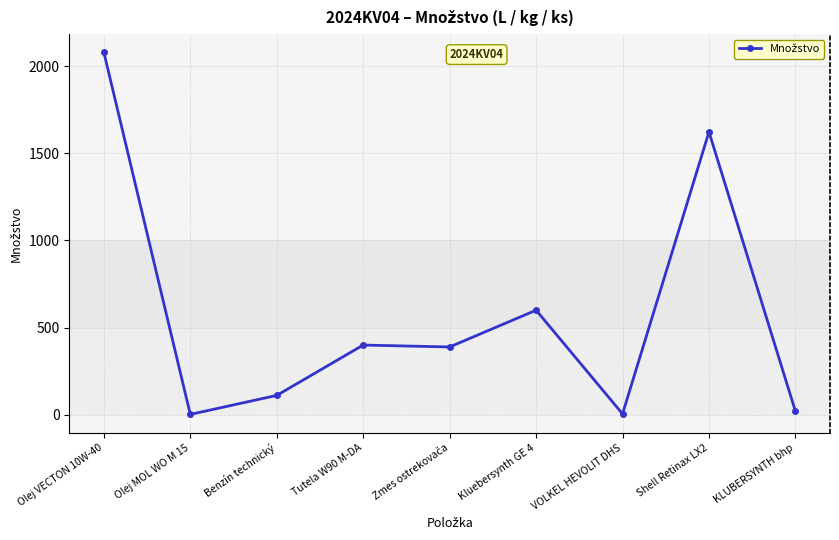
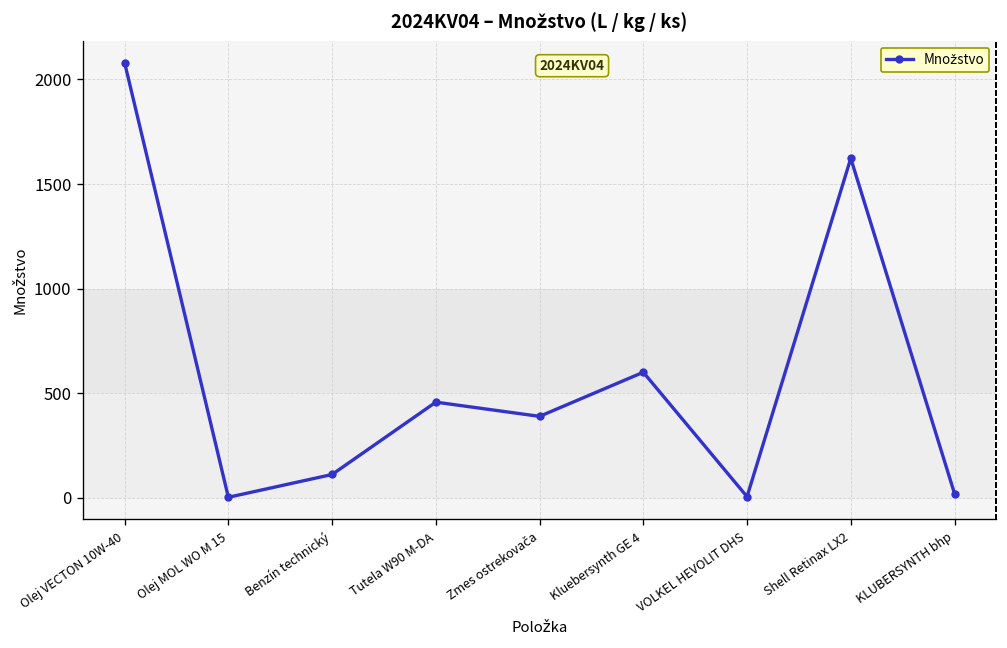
Tutela W90 M-DA: 400 -> 460
